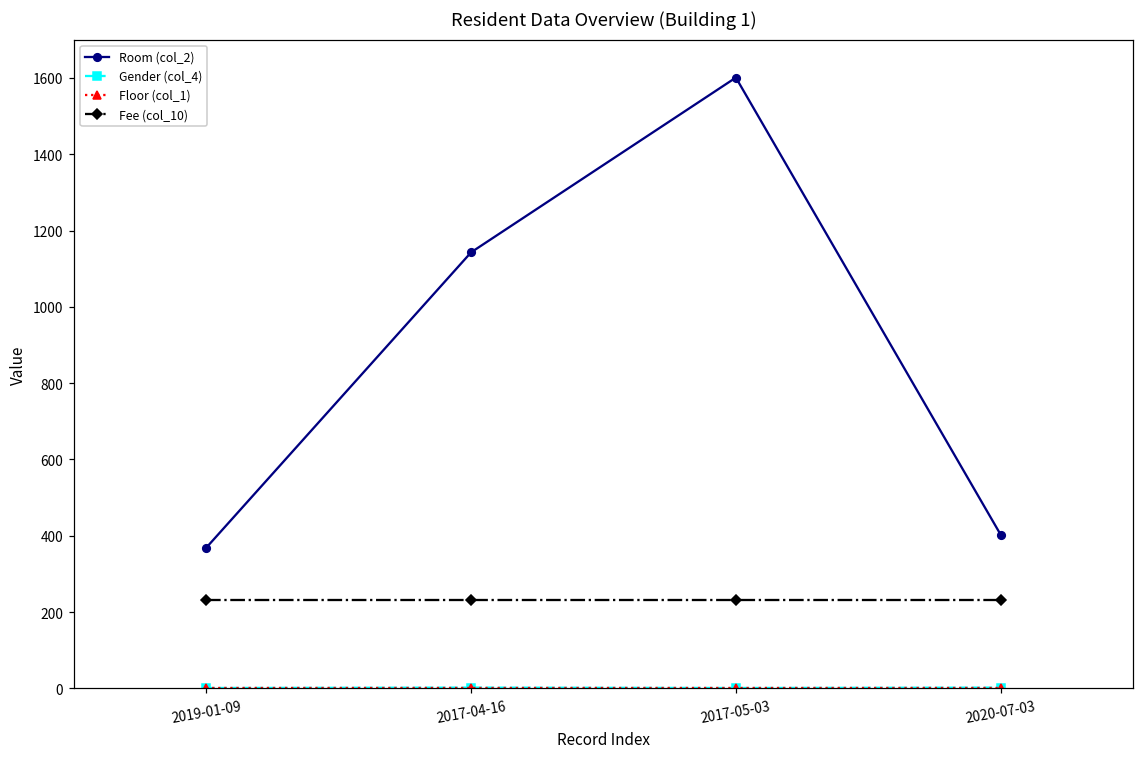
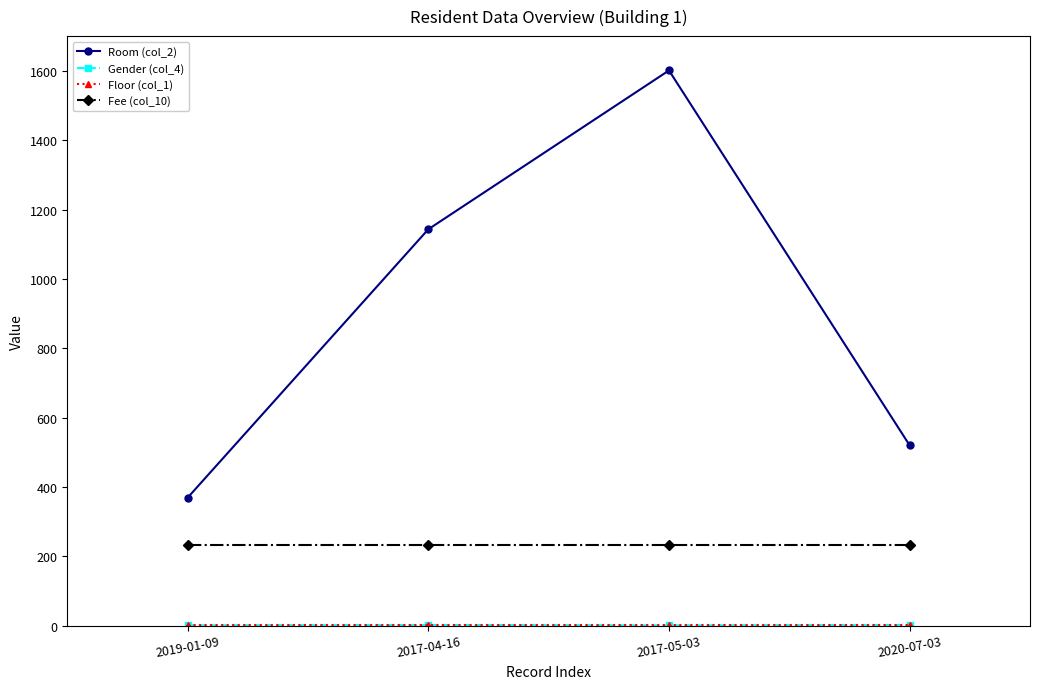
Room (col_2), 2020-07-03: 400 -> 520
